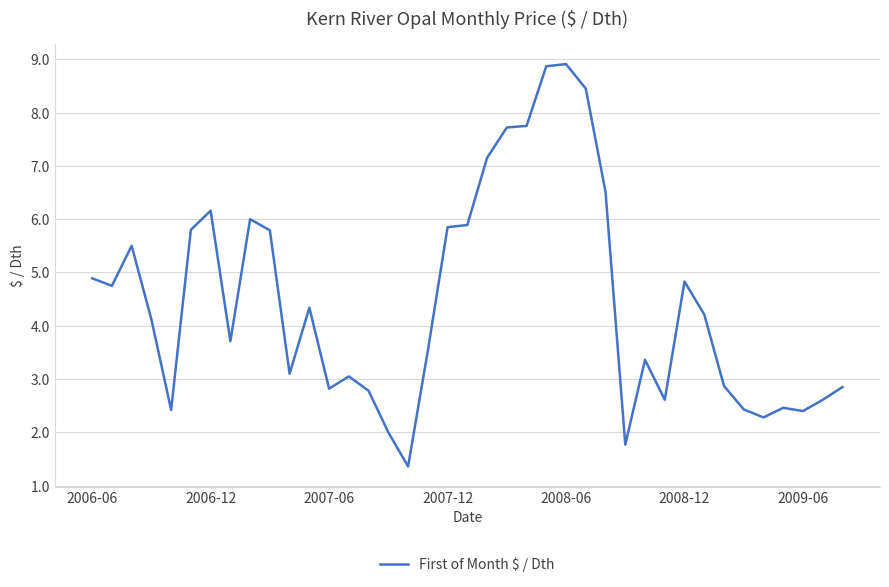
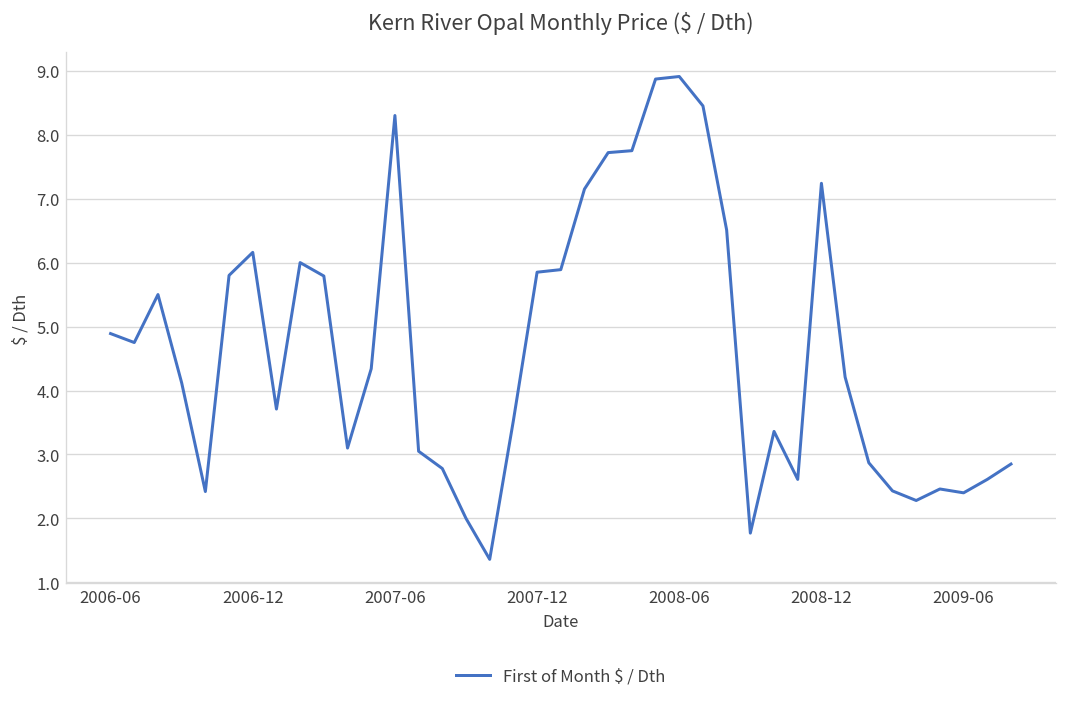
2007-06: 2.8 -> 8.3
2008-12: 4.8 -> 7.2
